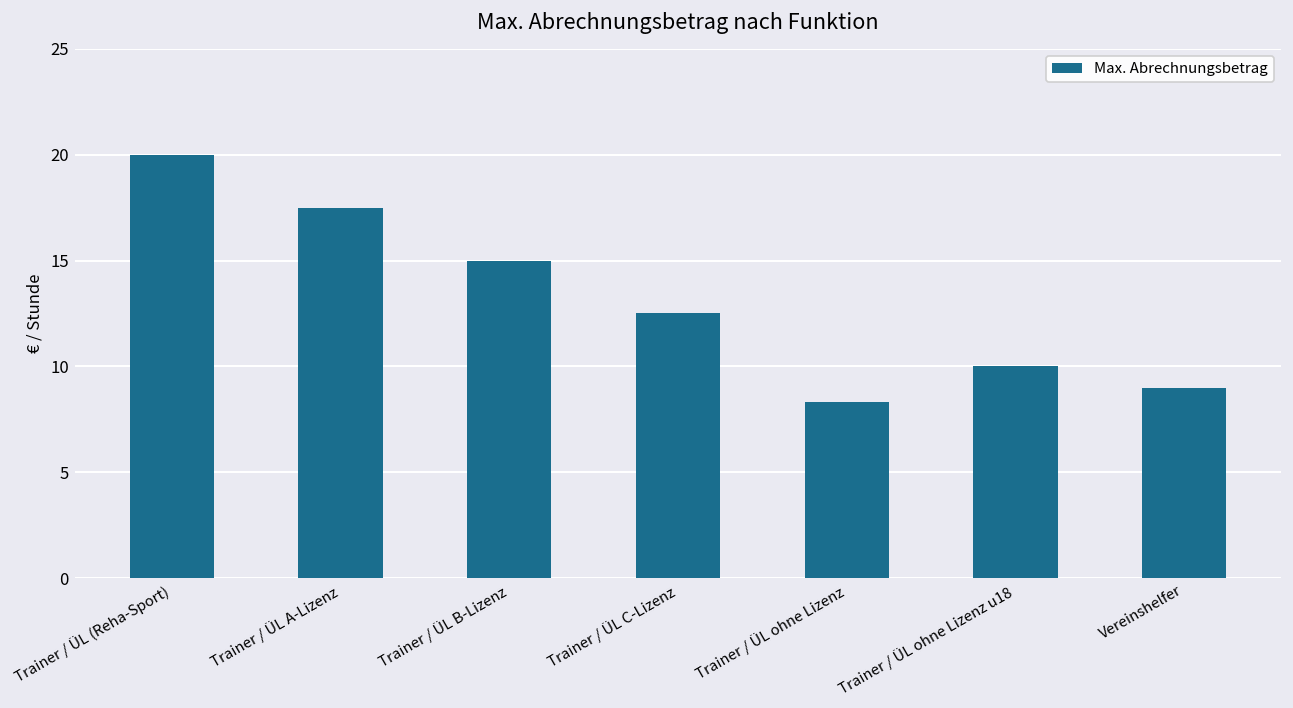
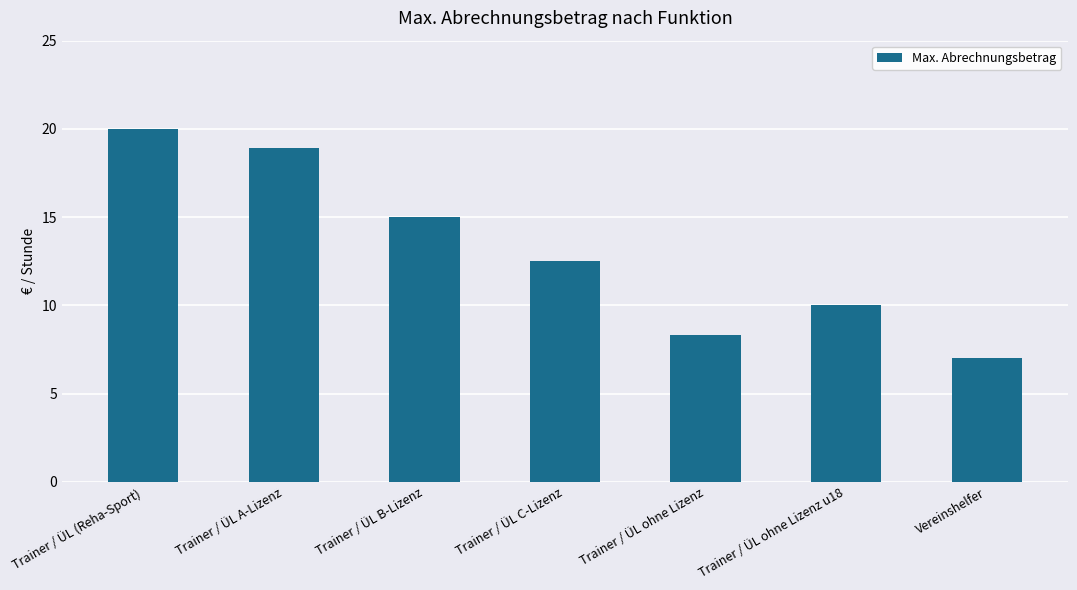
Trainer / ÜL A-Lizenz: 17.5 -> 18.9
Vereinshelfer: 9 -> 7
